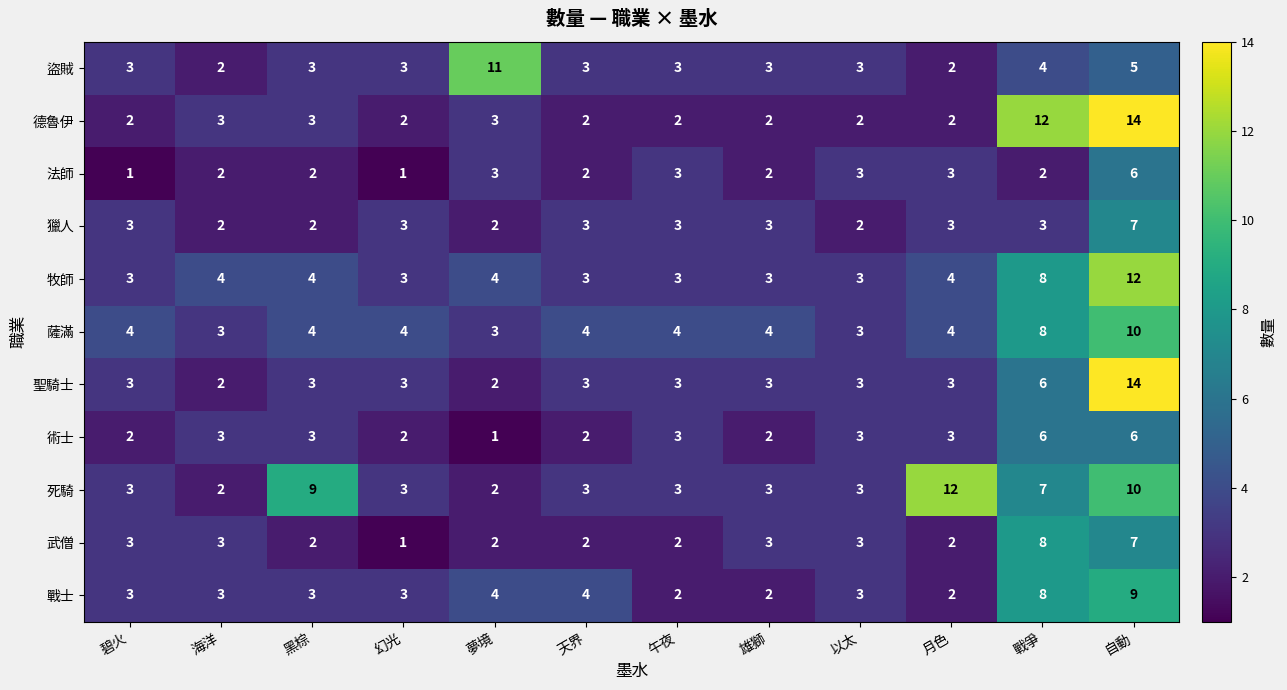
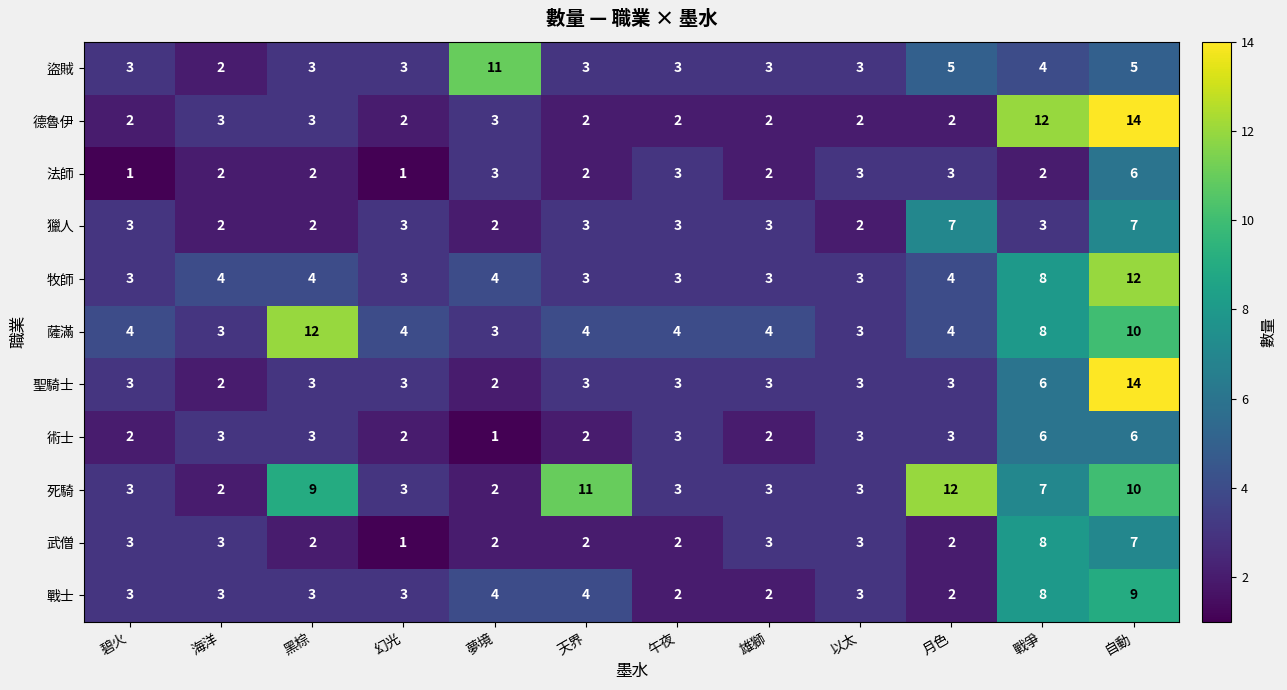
盜賊, 月色: 2 -> 5
獵人, 月色: 3 -> 7
薩滿, 黑棕: 4 -> 12
死騎, 天界: 3 -> 11
